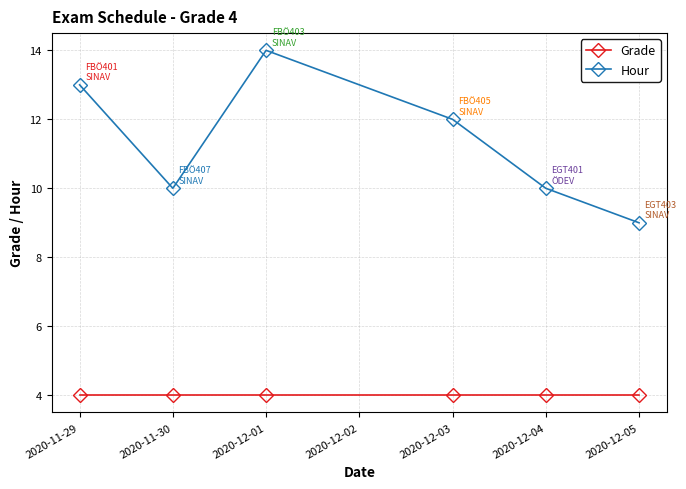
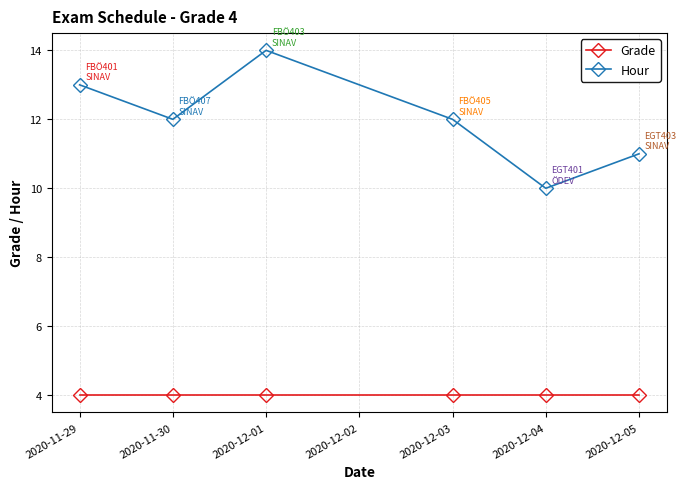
Hour, 2020-11-30: 10 -> 12
Hour, 2020-12-05: 9 -> 11
